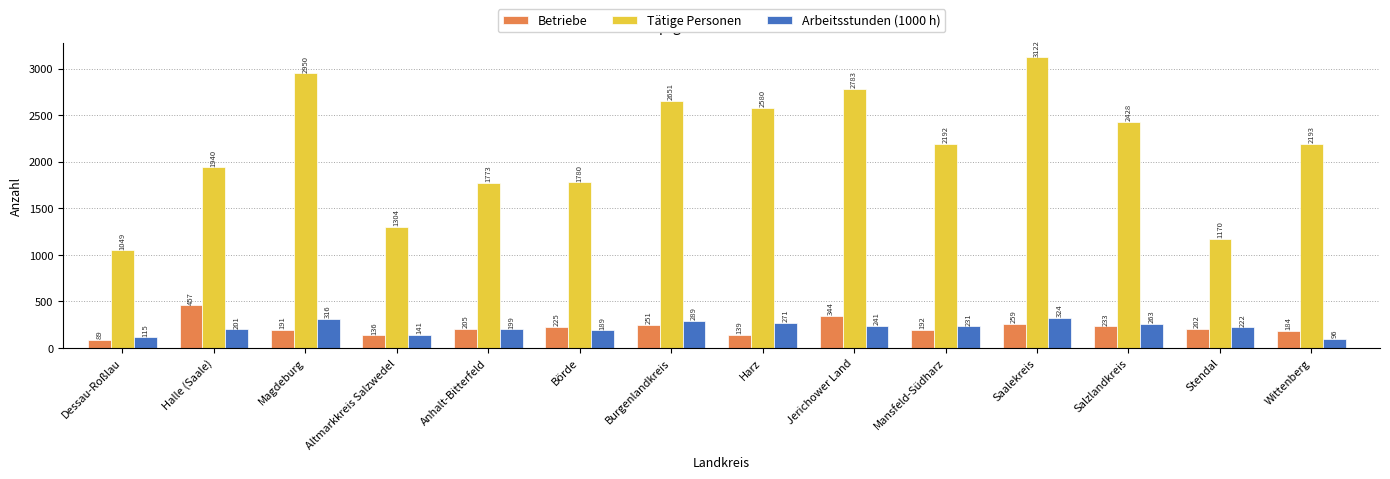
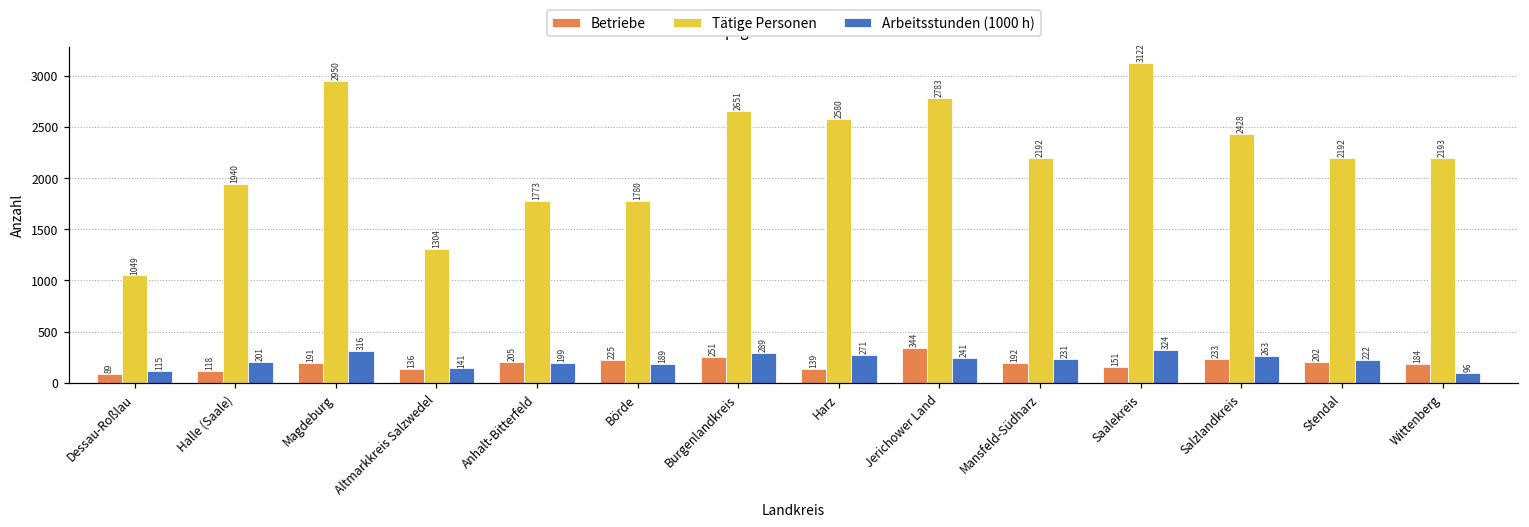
Betriebe, Halle (Saale): 457 -> 118
Betriebe, Saalekreis: 259 -> 151
Tätige Personen, Stendal: 1170 -> 2192
